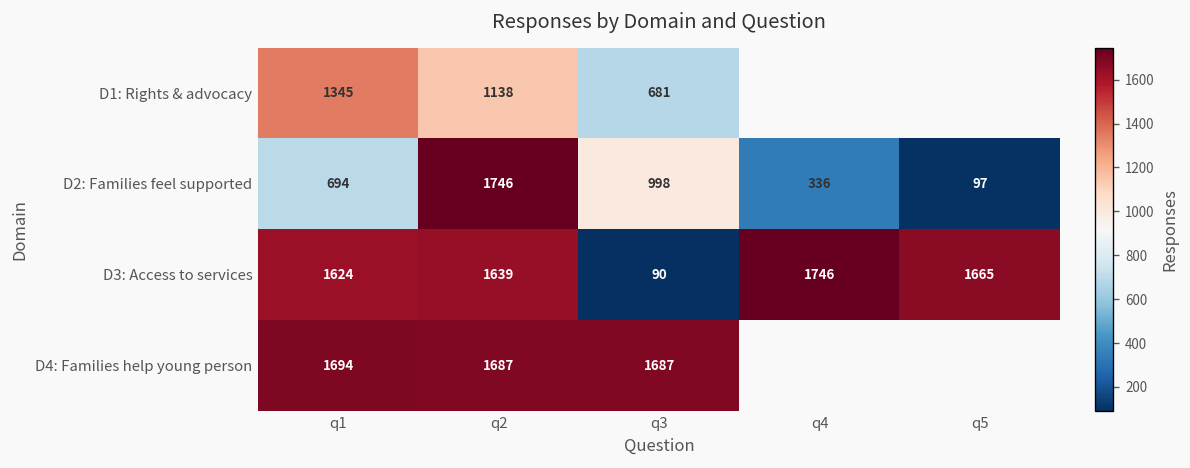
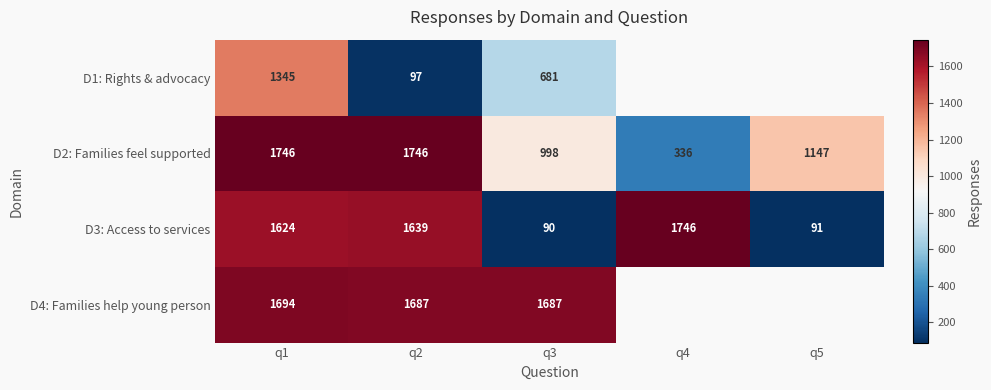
D1: Rights & advocacy, q2: 1138 -> 97
D2: Families feel supported, q1: 694 -> 1746
D2: Families feel supported, q5: 97 -> 1147
D3: Access to services, q5: 1665 -> 91
